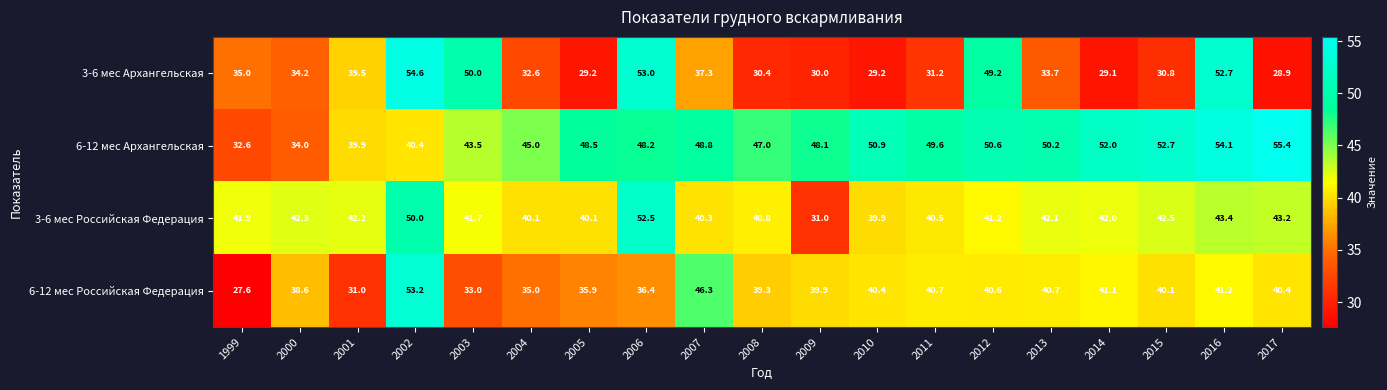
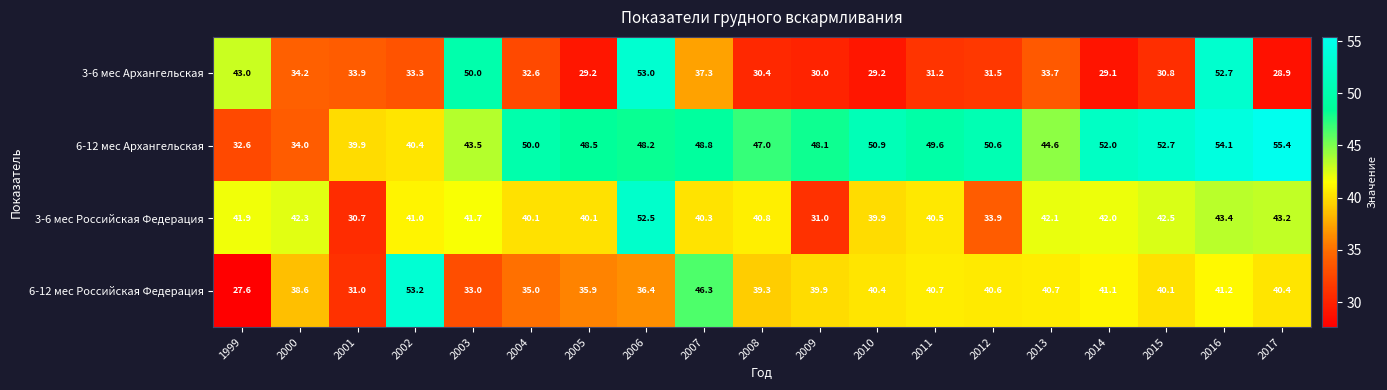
3-6 мес Архангельская, 1999: 35.0 -> 43.0
3-6 мес Архангельская, 2001: 39.5 -> 33.9
3-6 мес Архангельская, 2002: 54.6 -> 33.3
3-6 мес Архангельская, 2012: 49.2 -> 31.5
6-12 мес Архангельская, 2004: 45.0 -> 50.0
6-12 мес Архангельская, 2013: 50.2 -> 44.6
3-6 мес Российская Федерация, 2001: 42.2 -> 30.7
3-6 мес Российская Федерация, 2002: 50.0 -> 41.0
3-6 мес Российская Федерация, 2012: 41.2 -> 33.9
